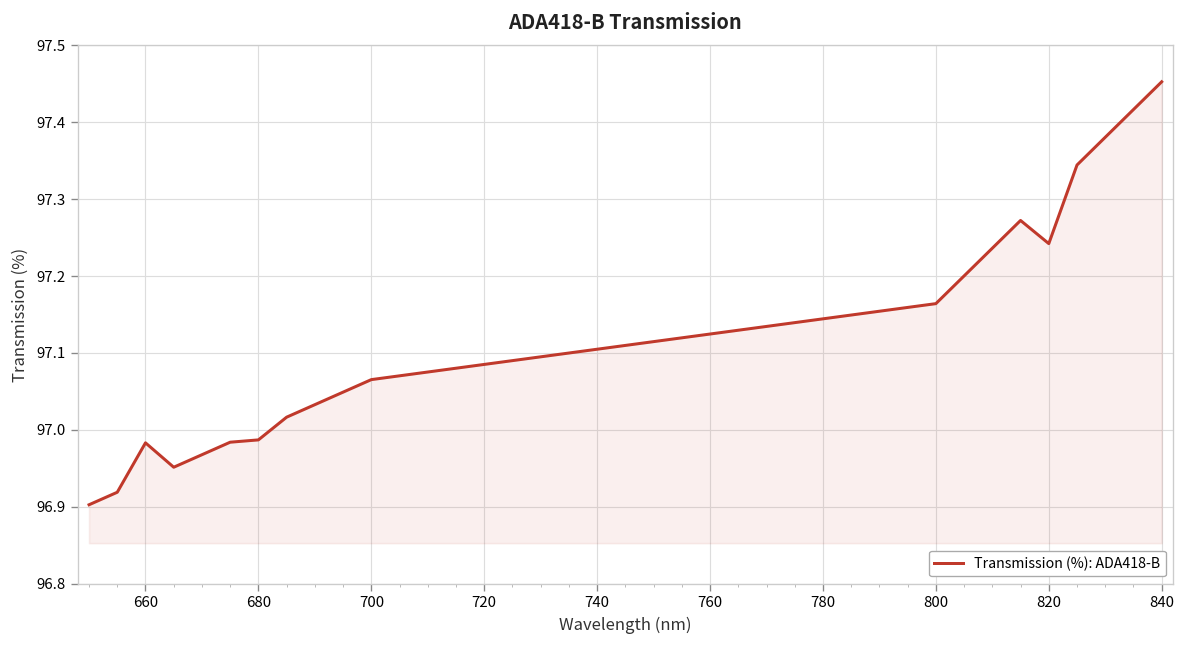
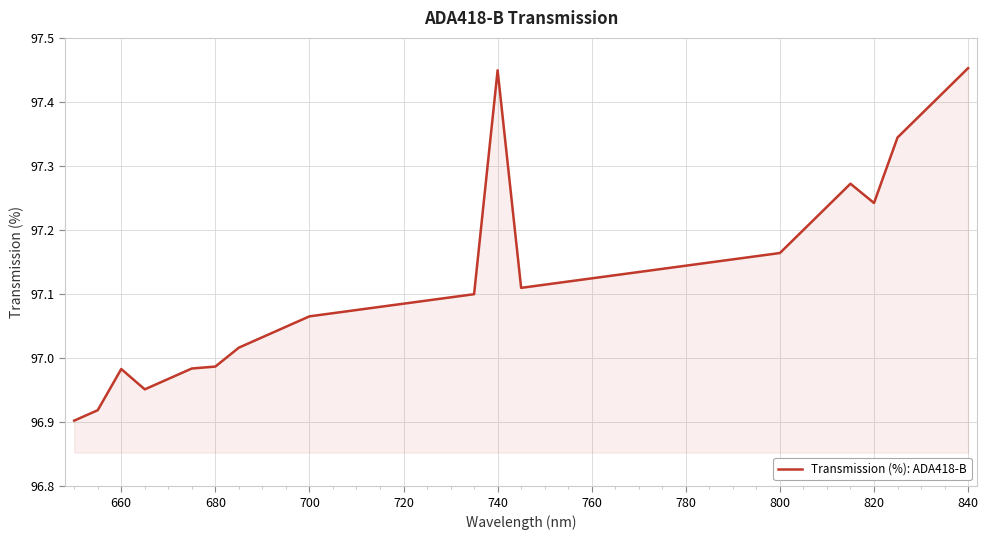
740: 97.10 -> 97.45
